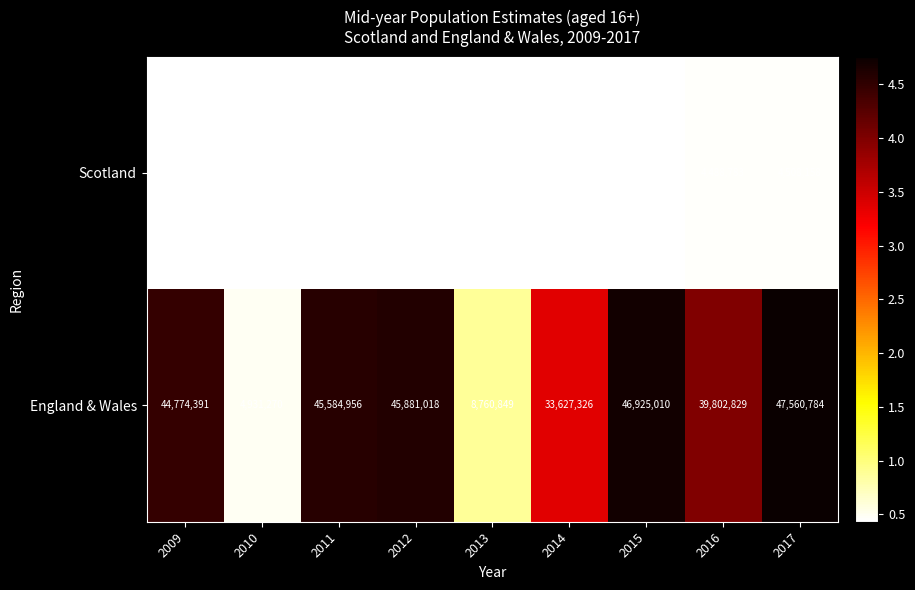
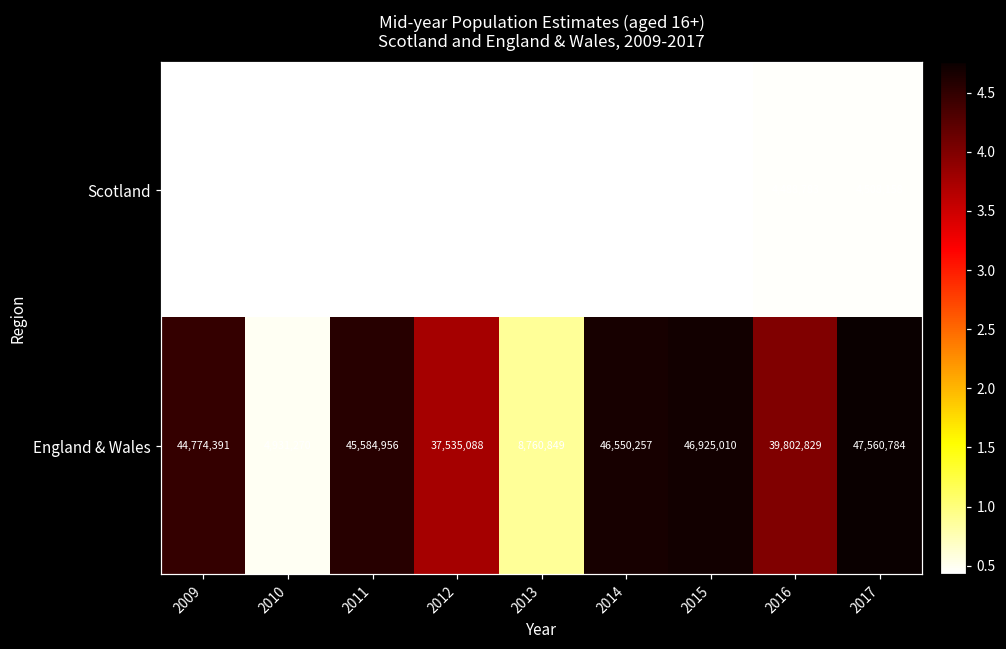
England & Wales, 2012: 45,881,018 -> 37,535,088
England & Wales, 2014: 33,627,326 -> 46,550,257
